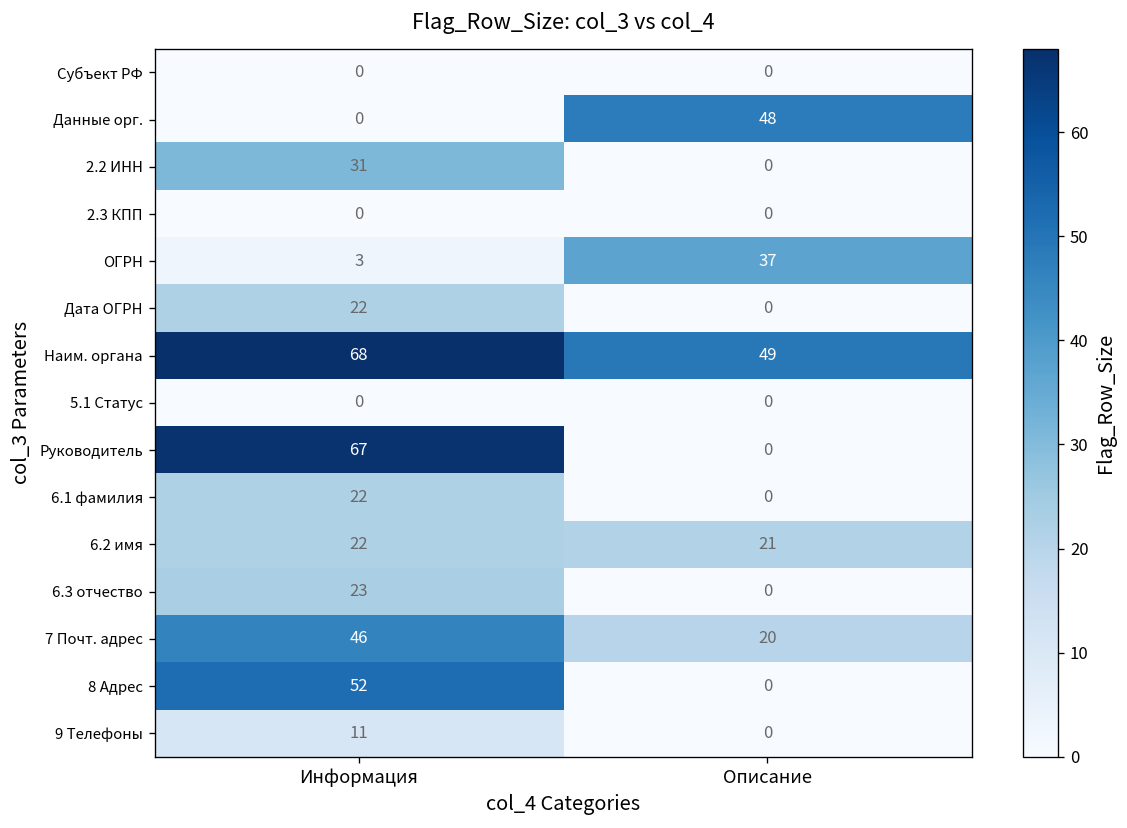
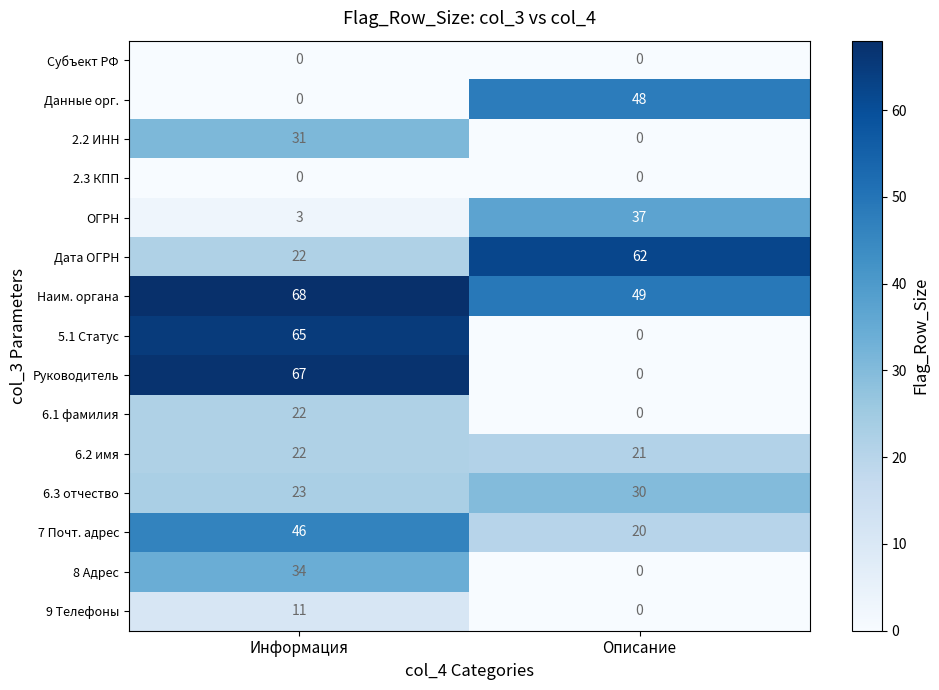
Дата ОГРН, Описание: 0 -> 62
5.1 Статус, Информация: 0 -> 65
6.3 отчество, Описание: 0 -> 30
8 Адрес, Информация: 52 -> 34
